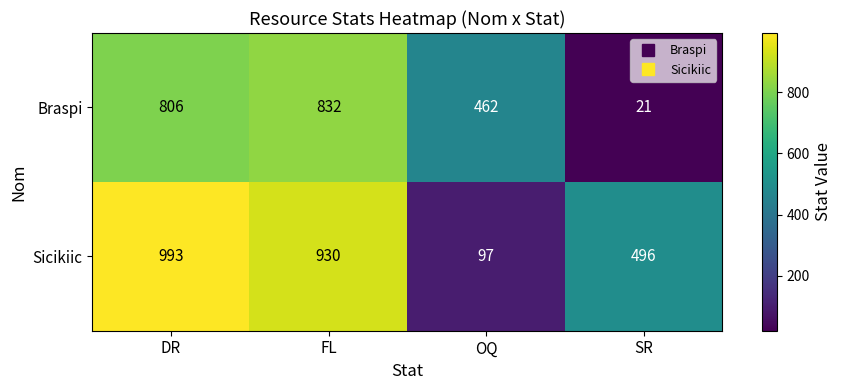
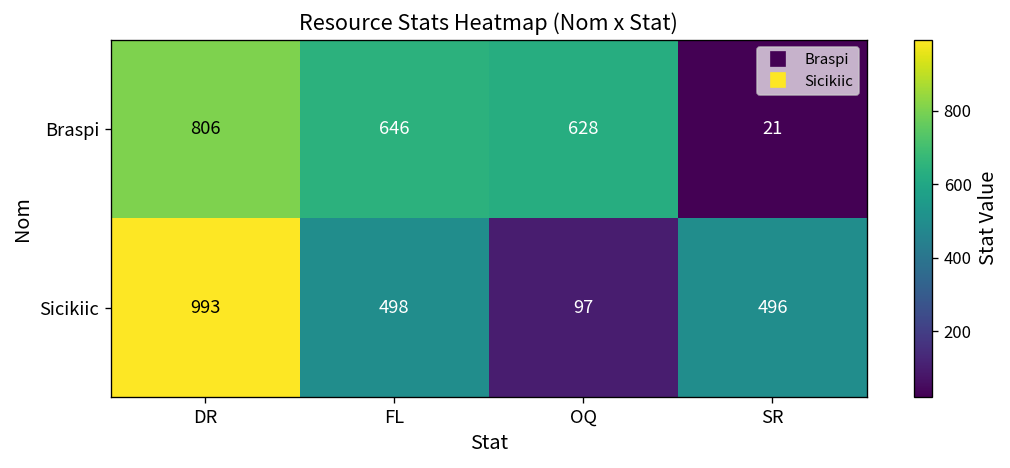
Braspi, FL: 832 -> 646
Braspi, OQ: 462 -> 628
Sicikiic, FL: 930 -> 498
